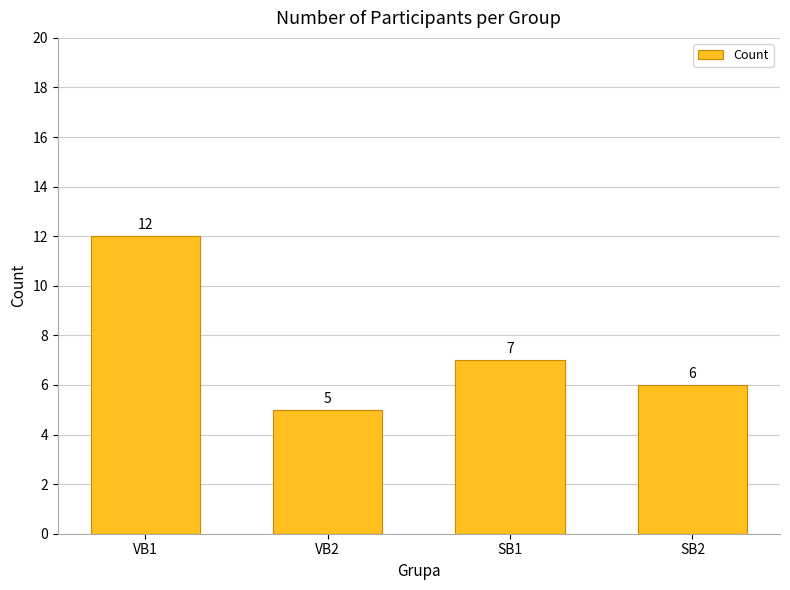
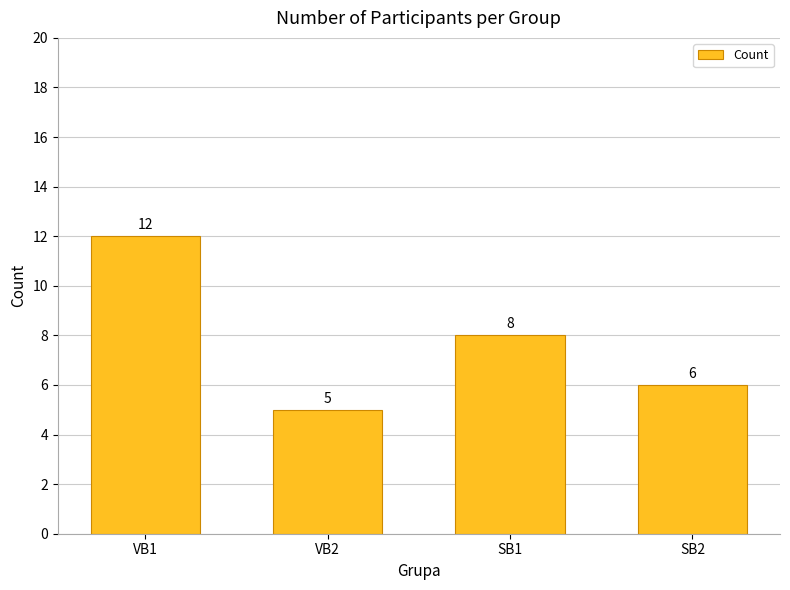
SB1: 7 -> 8
